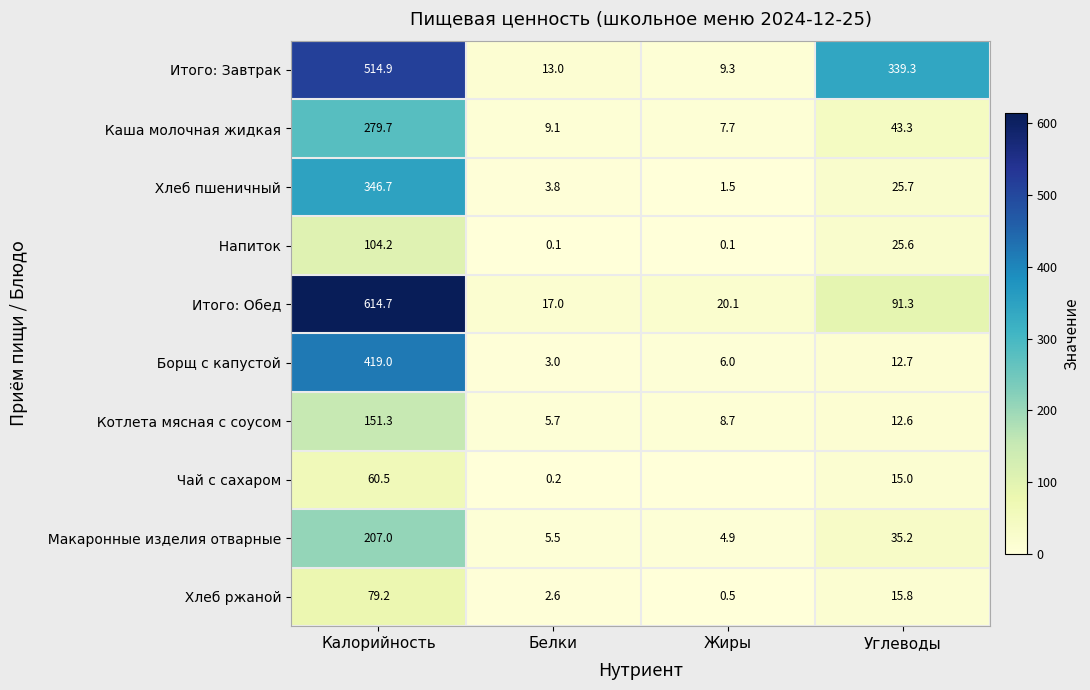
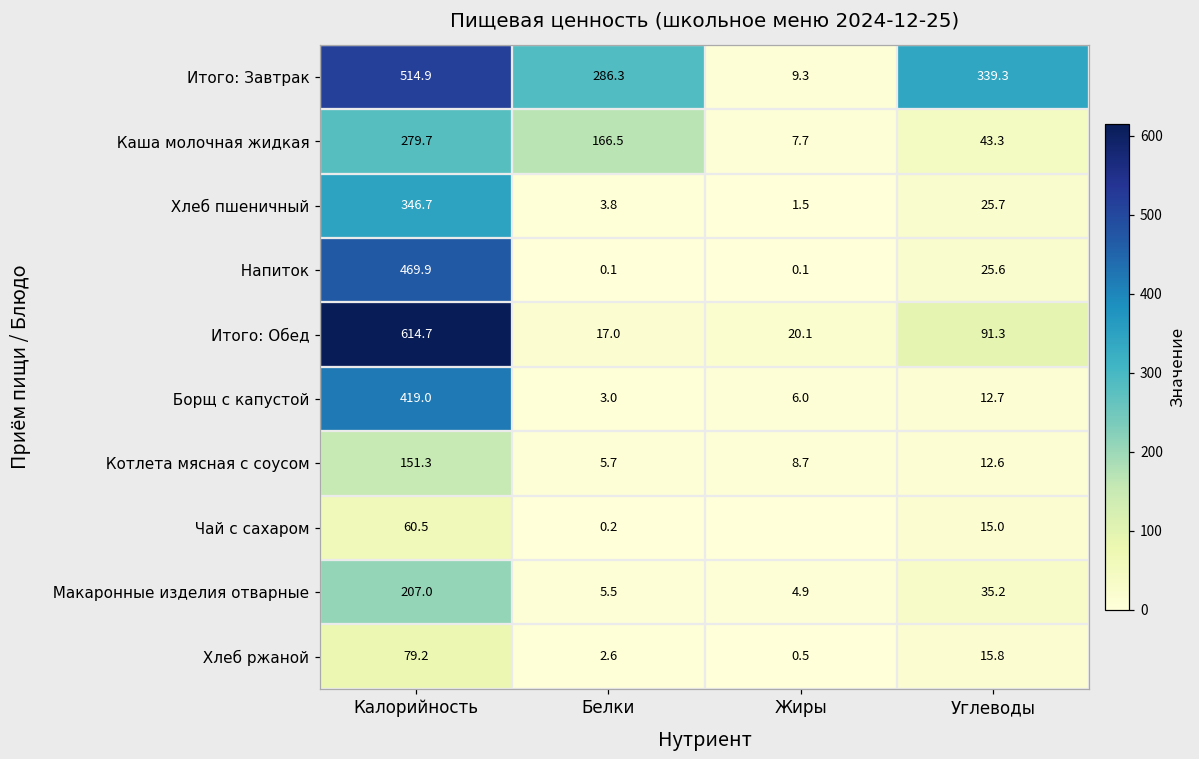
Итого: Завтрак, Белки: 13.0 -> 286.3
Каша молочная жидкая, Белки: 9.1 -> 166.5
Напиток, Калорийность: 104.2 -> 469.9
